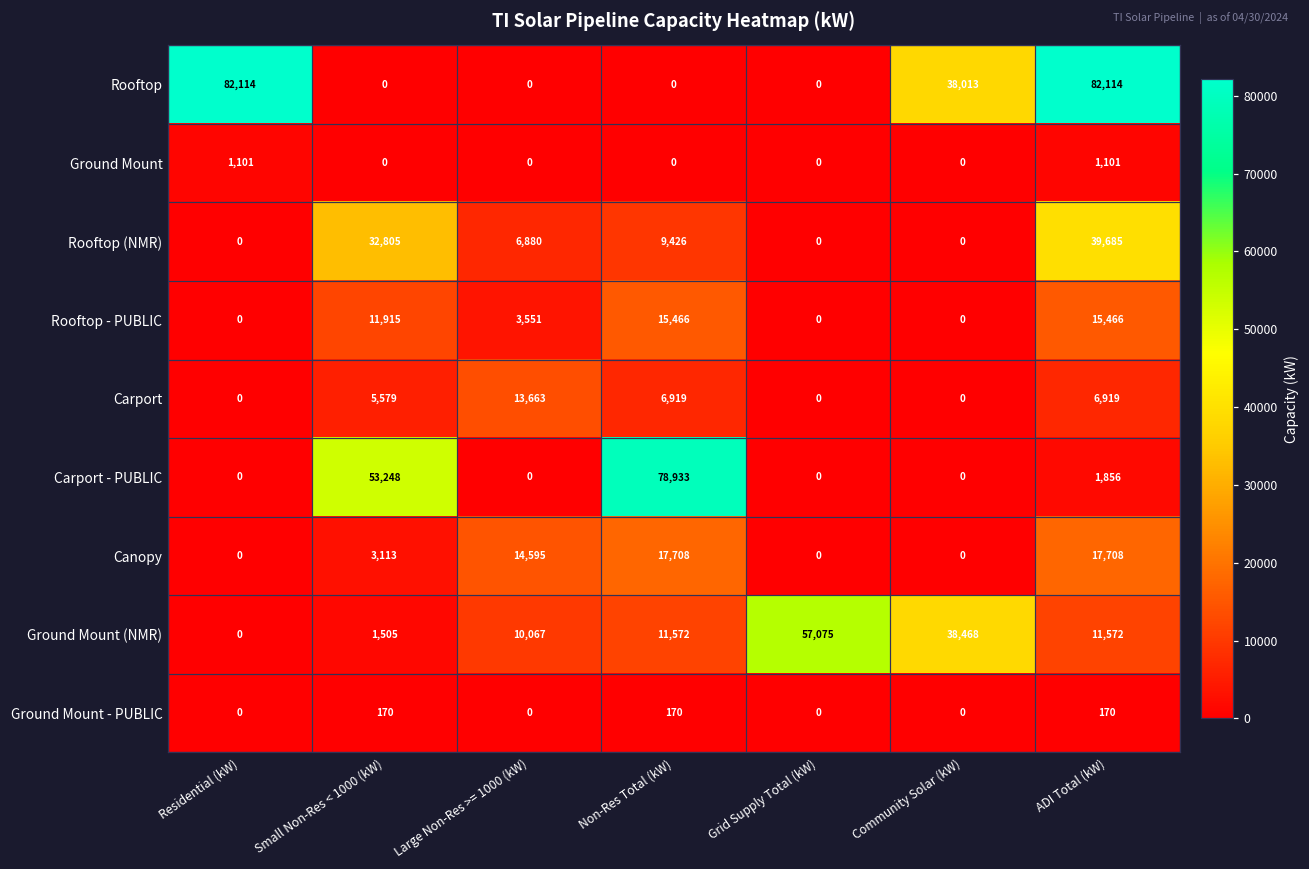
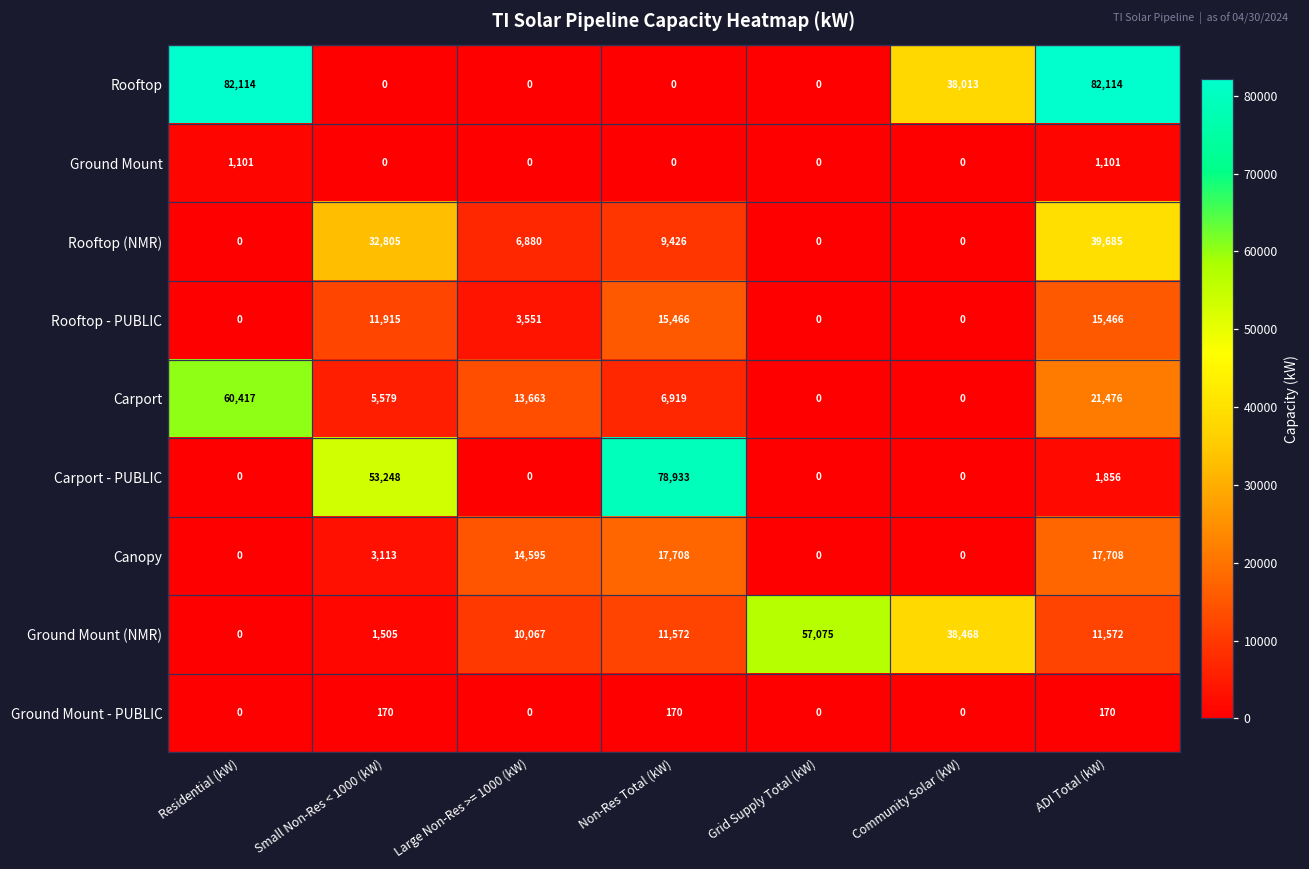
Carport, Residential (kW): 0 -> 60,417
Carport, ADI Total (kW): 6,919 -> 21,476
